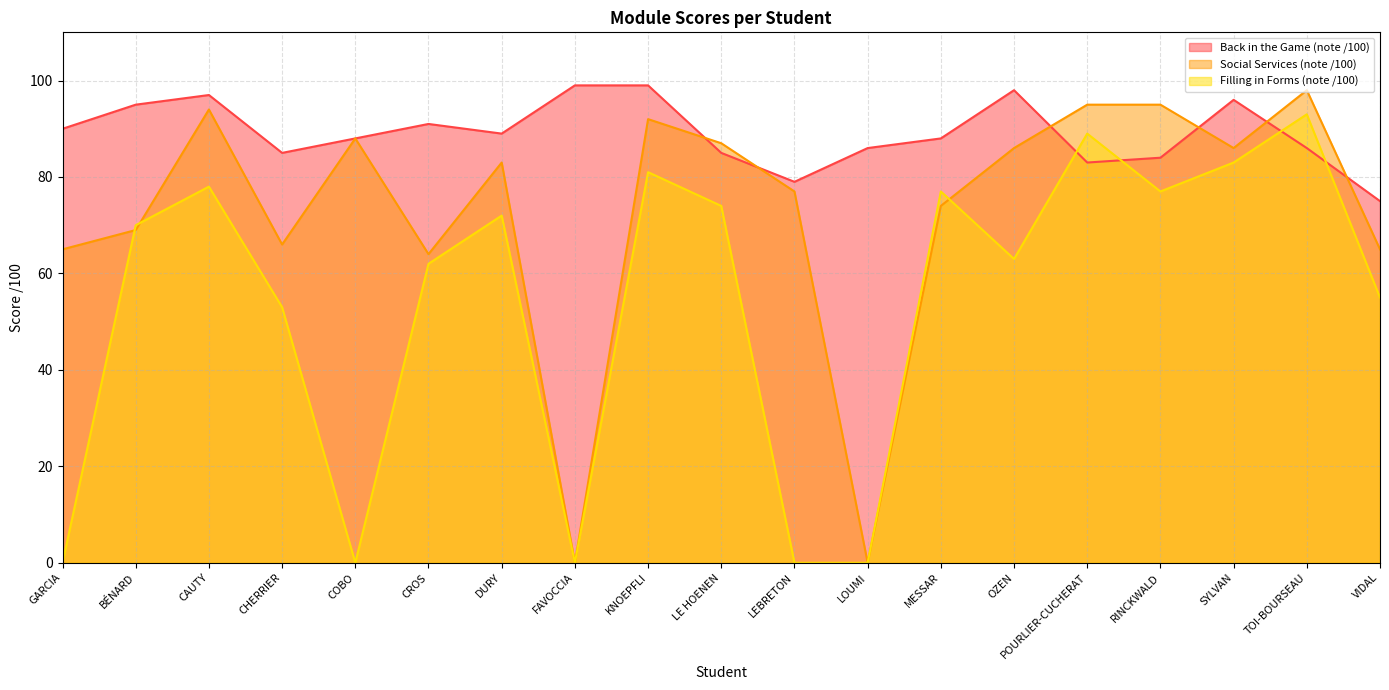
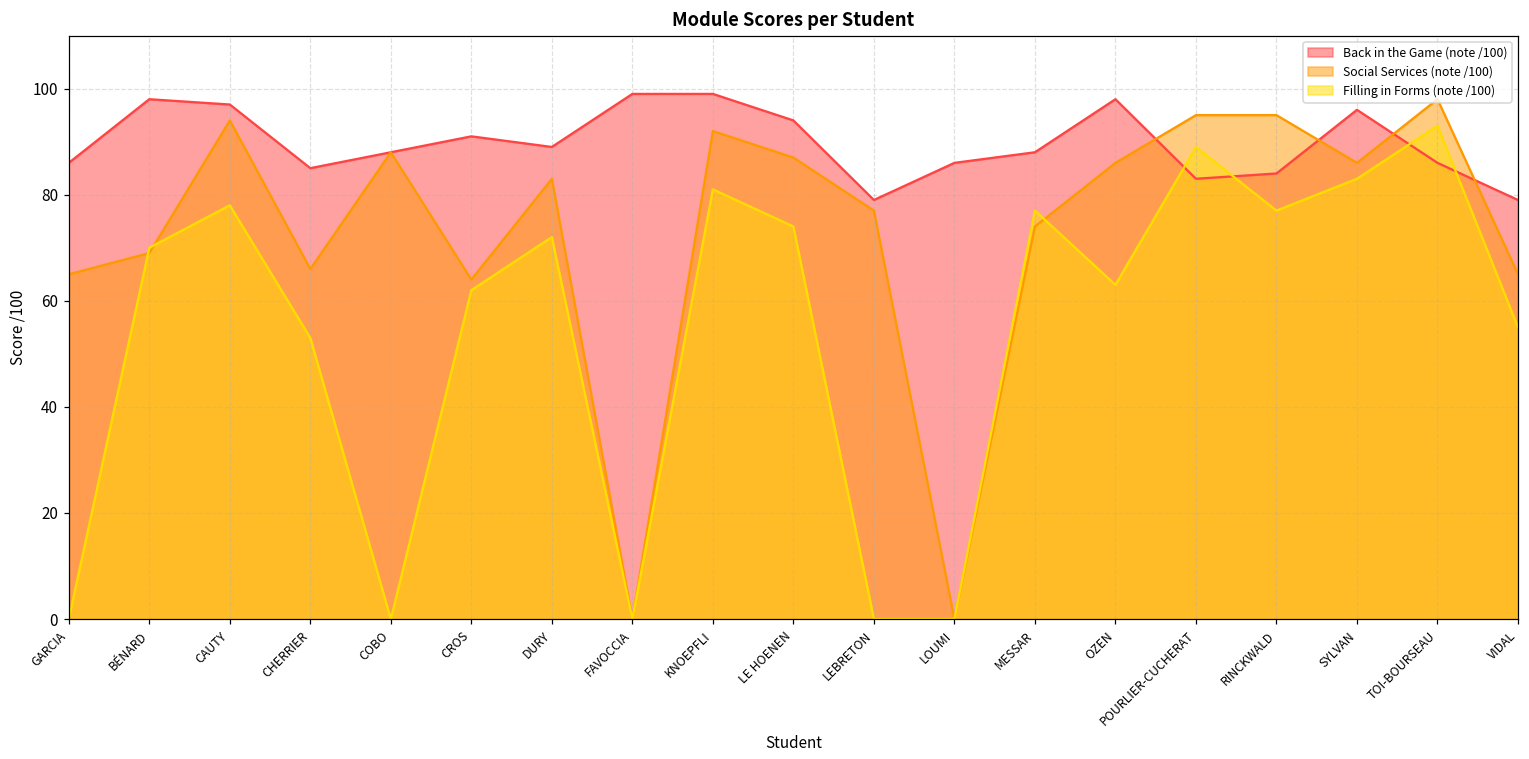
Back in the Game (note /100), GARCIA: 90 -> 86
Back in the Game (note /100), BÉNARD: 95 -> 98
Back in the Game (note /100), LE HOENEN: 85 -> 94
Back in the Game (note /100), VIDAL: 75 -> 79
